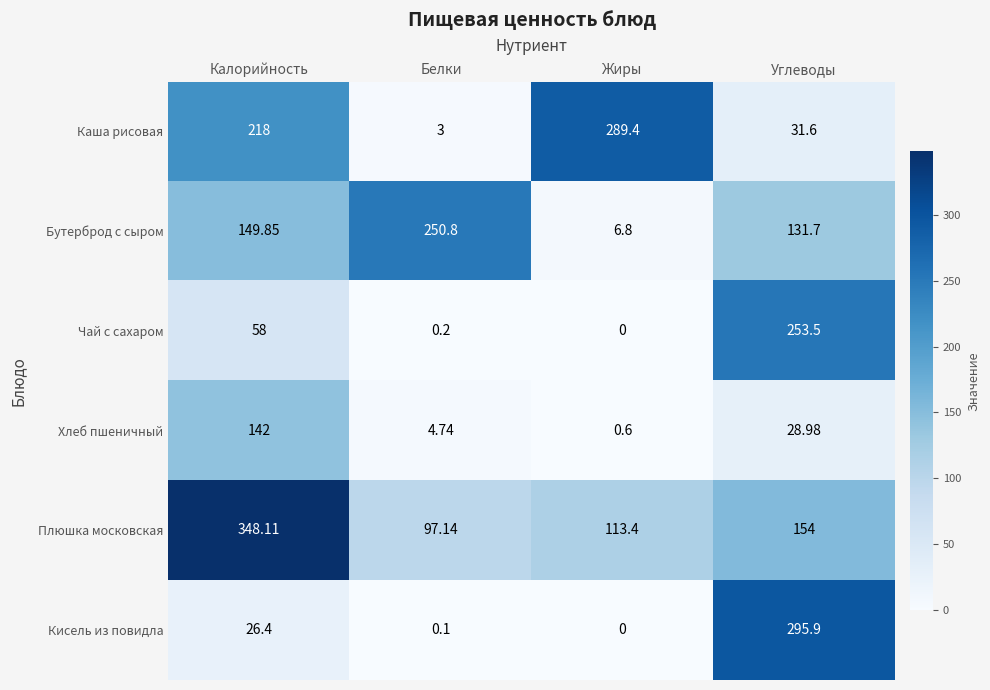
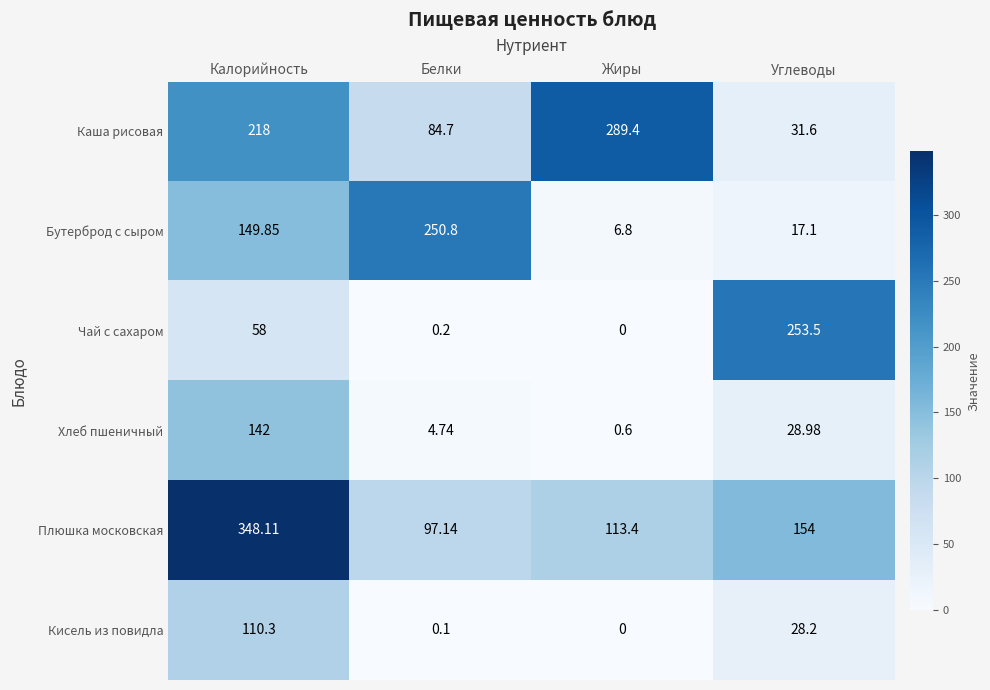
Каша рисовая, Белки: 3 -> 84.7
Бутерброд с сыром, Углеводы: 131.7 -> 17.1
Кисель из повидла, Калорийность: 26.4 -> 110.3
Кисель из повидла, Углеводы: 295.9 -> 28.2
